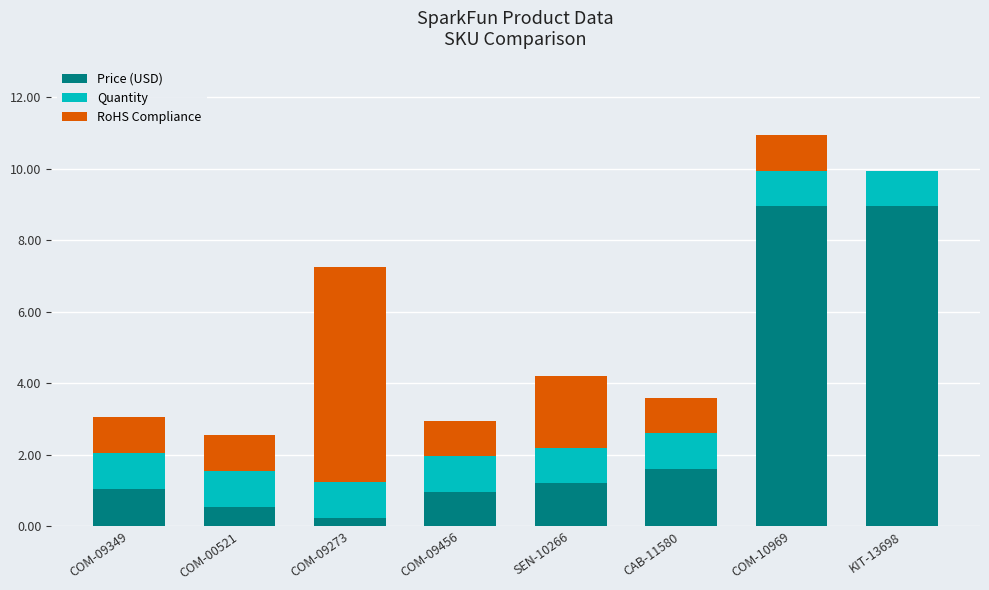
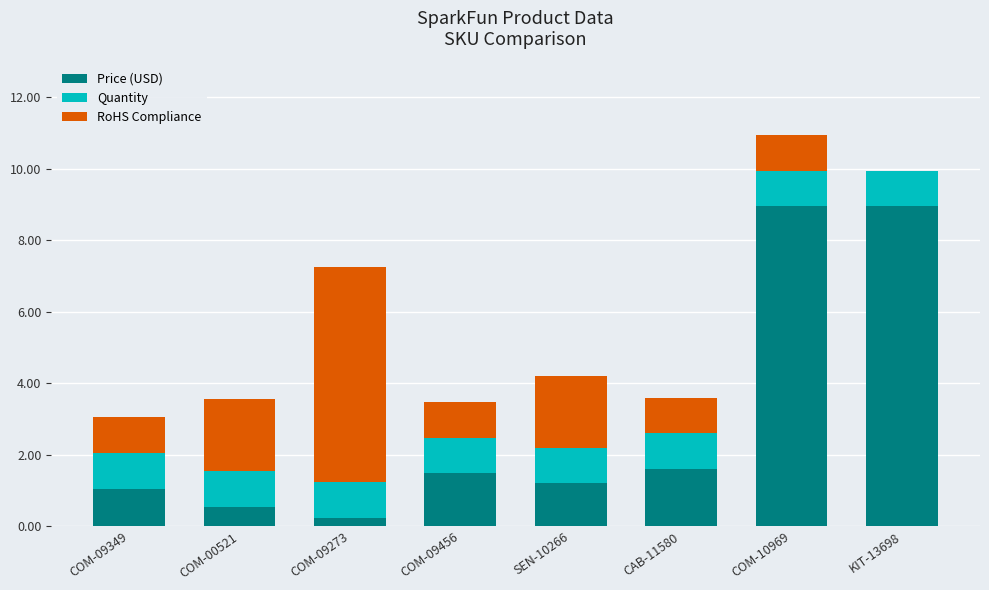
RoHS Compliance, COM-00521: 1 -> 2
Price (USD), COM-09456: 1.0 -> 1.5
